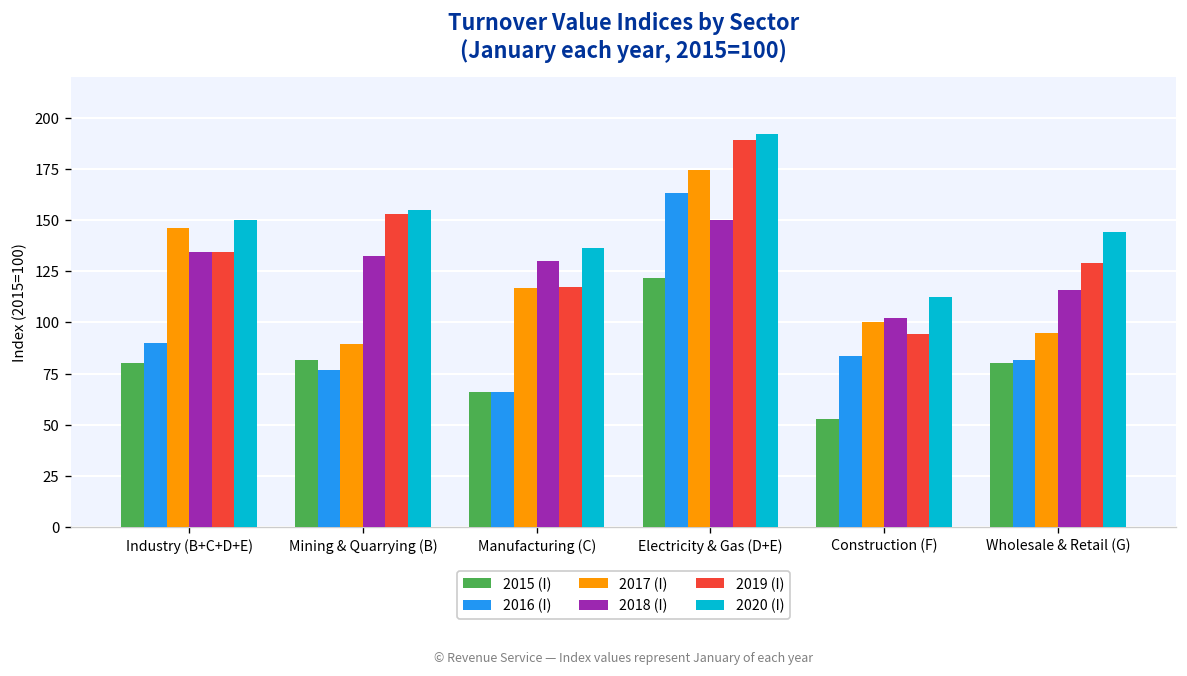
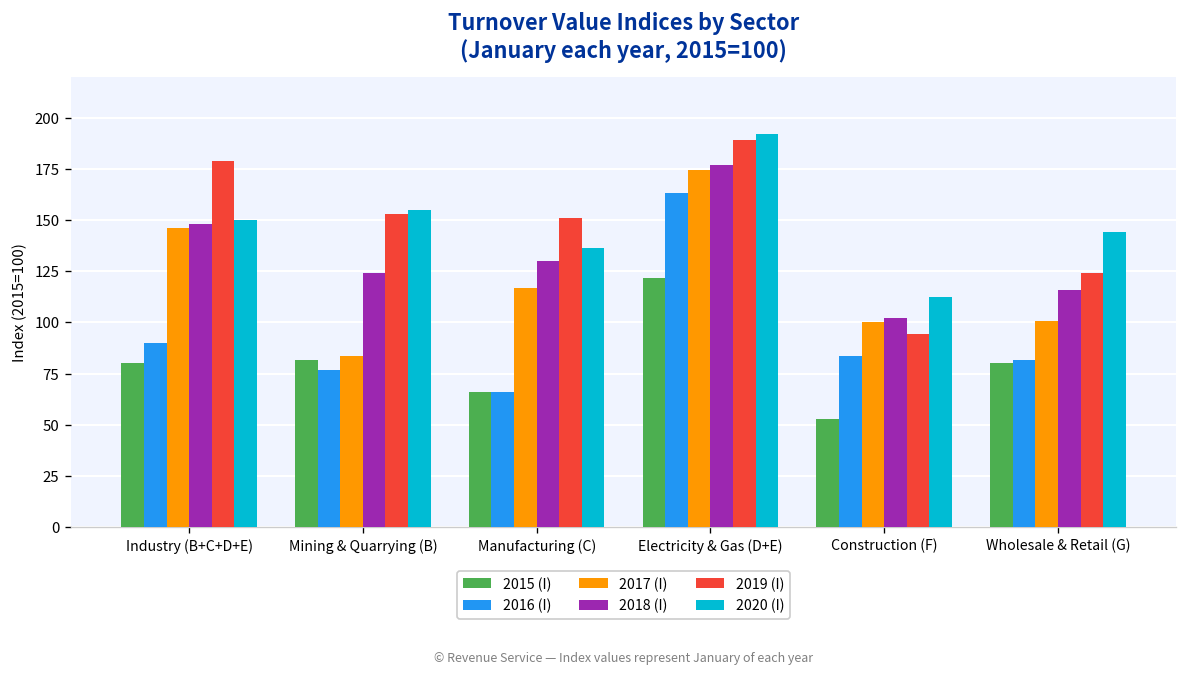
2018 (I), Industry (B+C+D+E): 135 -> 148
2019 (I), Industry (B+C+D+E): 135 -> 179
2017 (I), Mining & Quarrying (B): 90 -> 84
2018 (I), Mining & Quarrying (B): 132 -> 124
2019 (I), Manufacturing (C): 117 -> 151
2018 (I), Electricity & Gas (D+E): 150 -> 177
2017 (I), Wholesale & Retail (G): 95 -> 101
2019 (I), Wholesale & Retail (G): 129 -> 124
